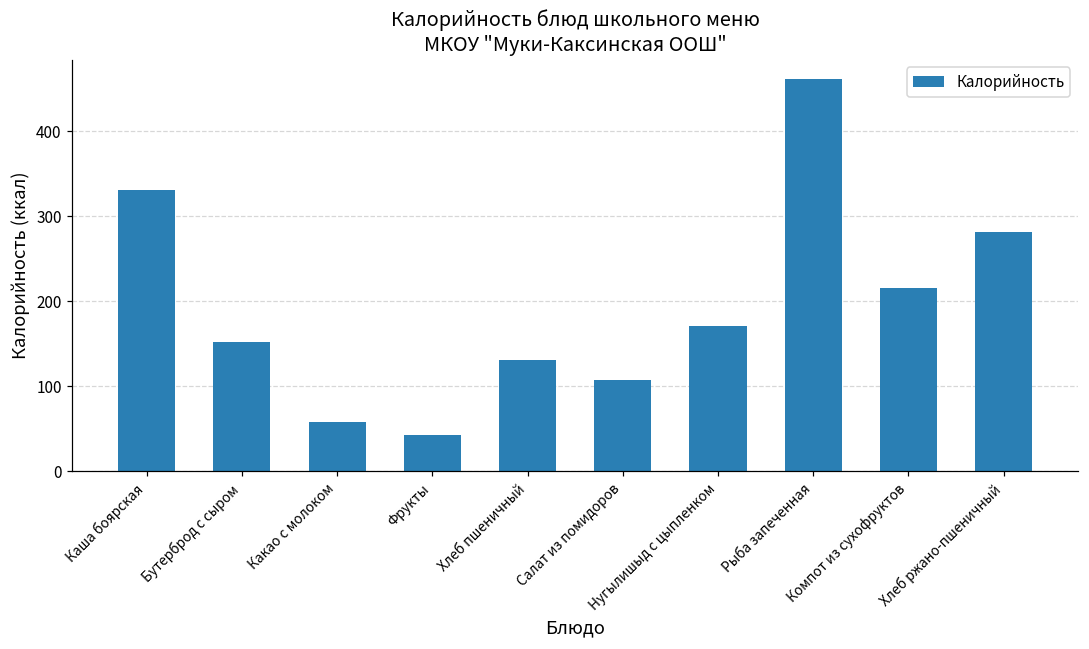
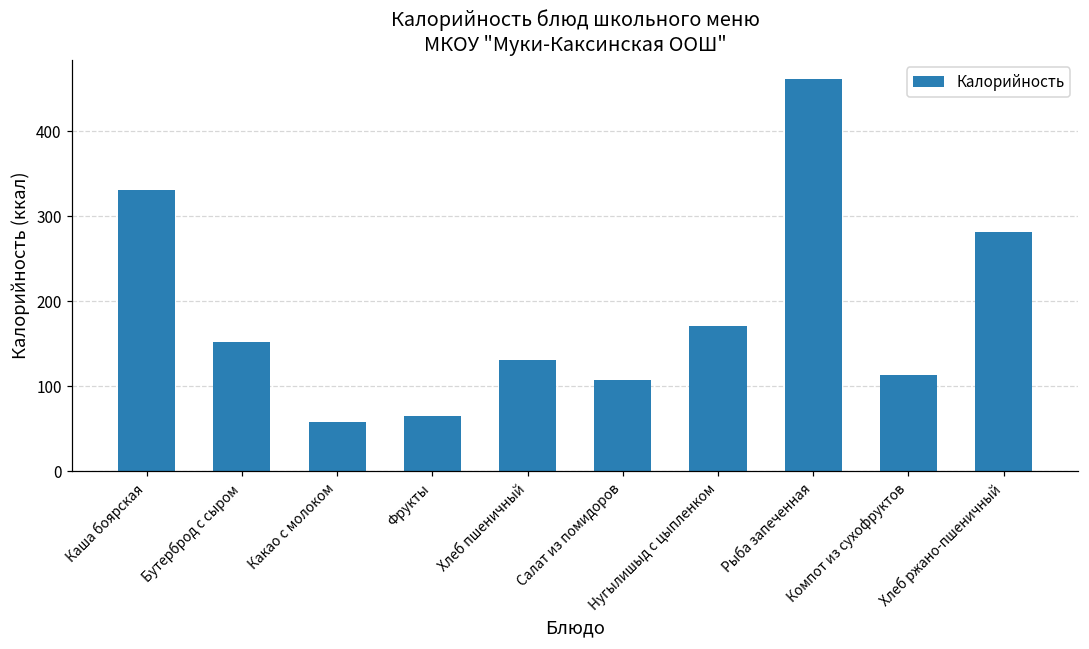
Фрукты: 40 -> 70
Компот из сухофруктов: 220 -> 110
